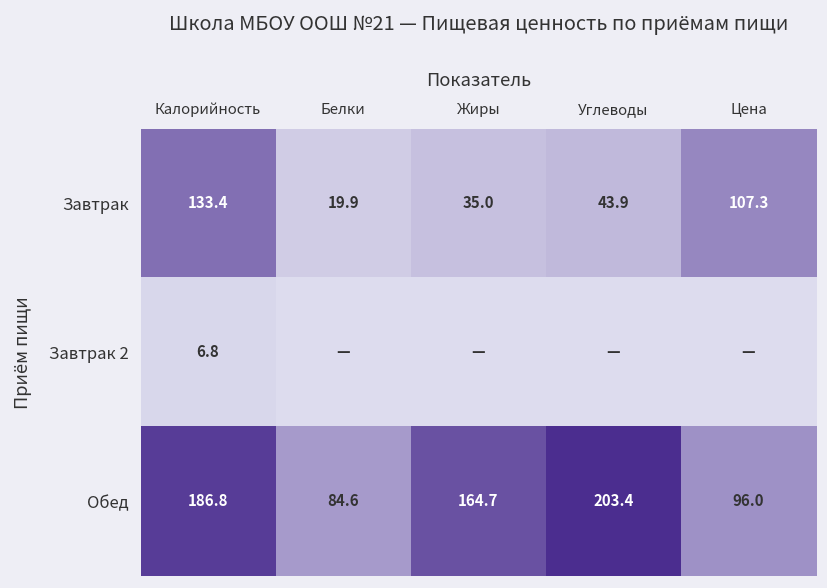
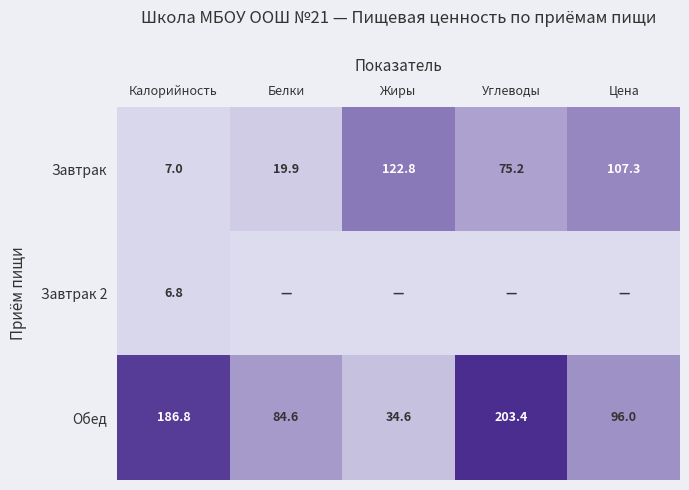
Завтрак, Калорийность: 133.4 -> 7.0
Завтрак, Жиры: 35.0 -> 122.8
Завтрак, Углеводы: 43.9 -> 75.2
Обед, Жиры: 164.7 -> 34.6
